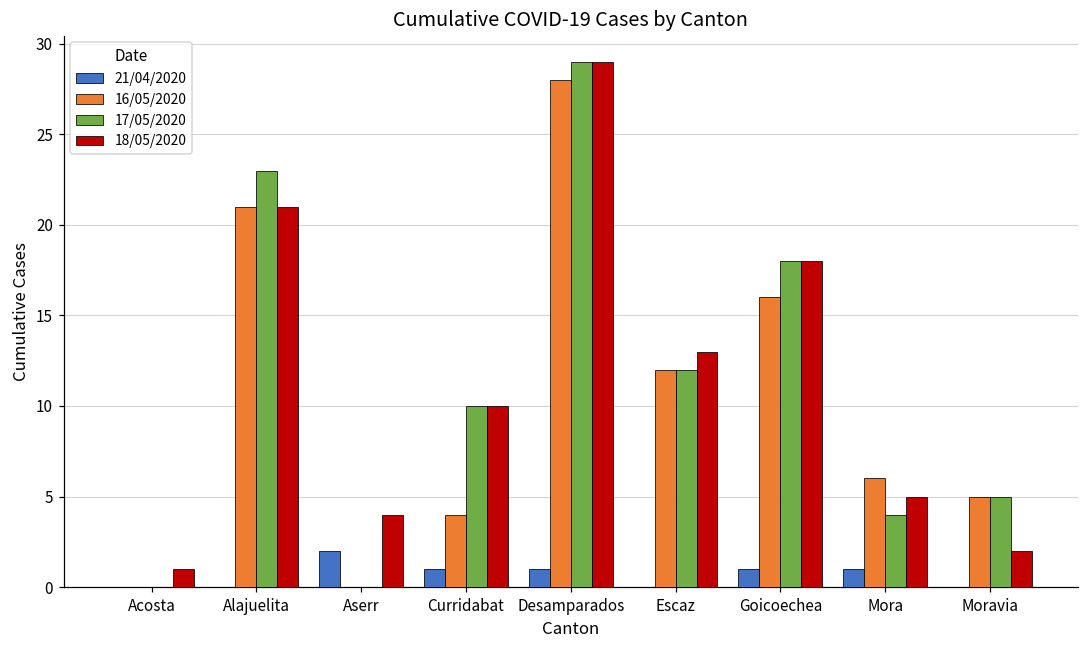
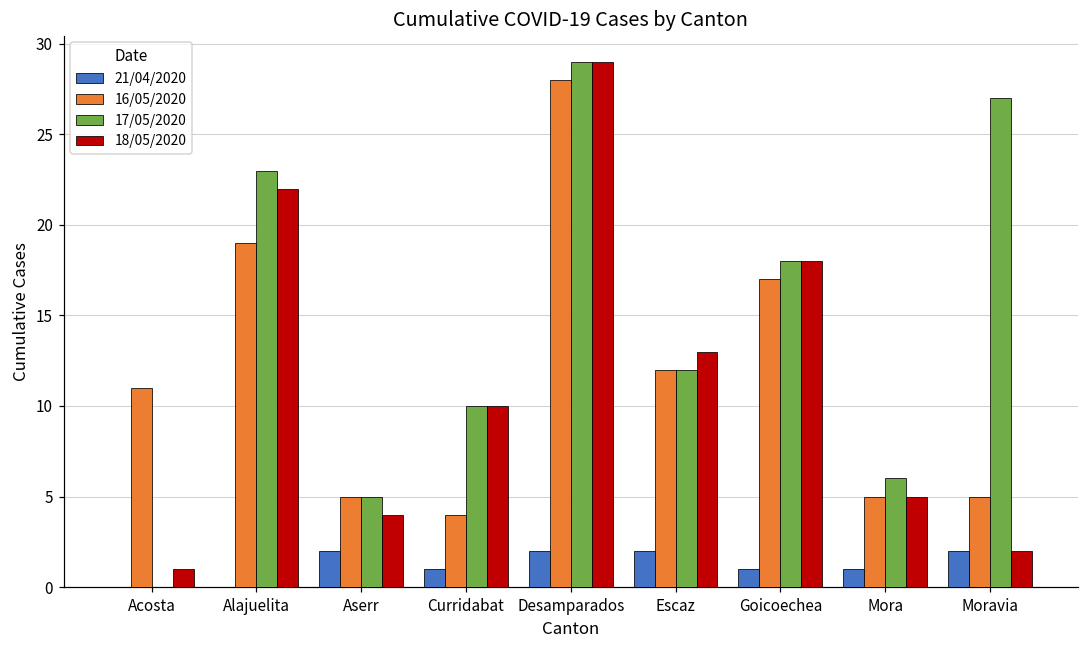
16/05/2020, Acosta: 0 -> 11
16/05/2020, Alajuelita: 21 -> 19
18/05/2020, Alajuelita: 21 -> 22
16/05/2020, Aserr: 0 -> 5
17/05/2020, Aserr: 0 -> 5
21/04/2020, Desamparados: 1 -> 2
21/04/2020, Escaz: 0 -> 2
16/05/2020, Goicoechea: 16 -> 17
16/05/2020, Mora: 6 -> 5
17/05/2020, Mora: 4 -> 6
21/04/2020, Moravia: 0 -> 2
17/05/2020, Moravia: 5 -> 27
